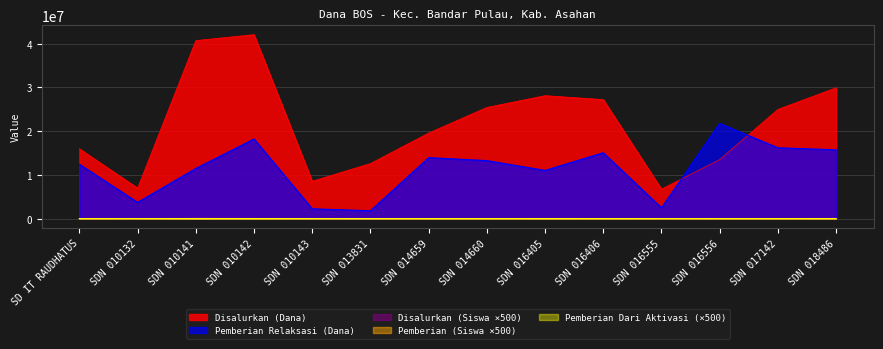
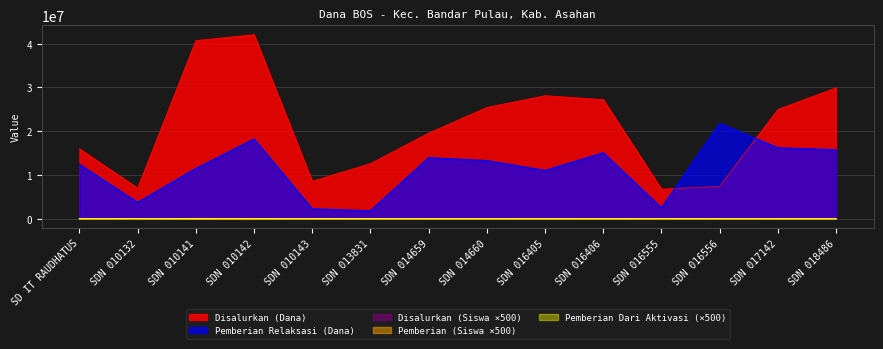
Disalurkan (Dana), SDN 016556: 14000000 -> 7000000
